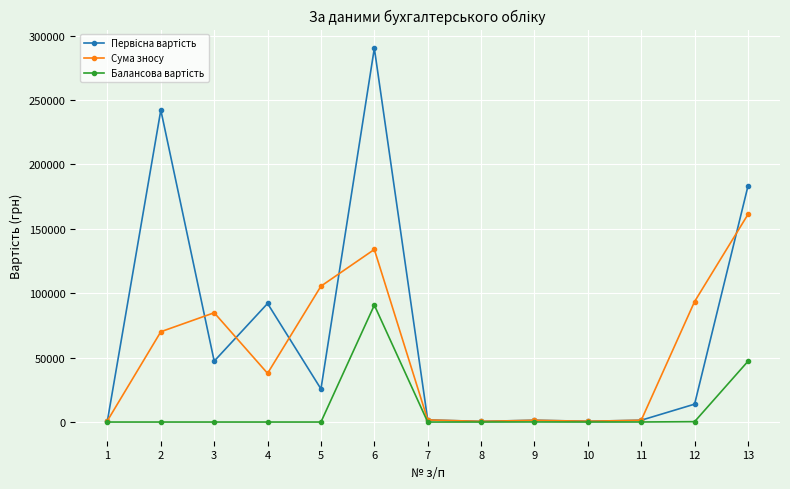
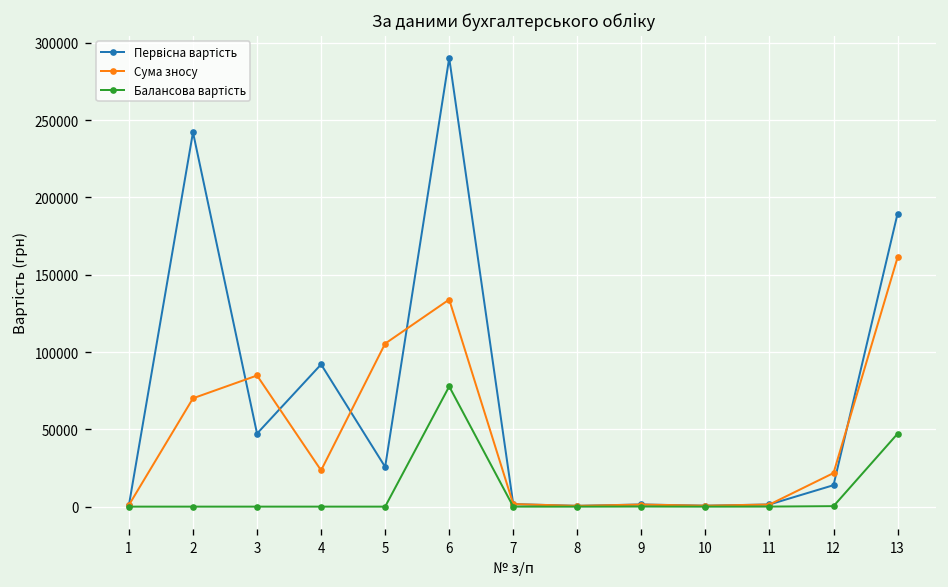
Сума зносу, 4: 38000 -> 23000
Балансова вартість, 6: 91000 -> 78000
Сума зносу, 12: 94000 -> 22000
Первісна вартість, 13: 183000 -> 190000
